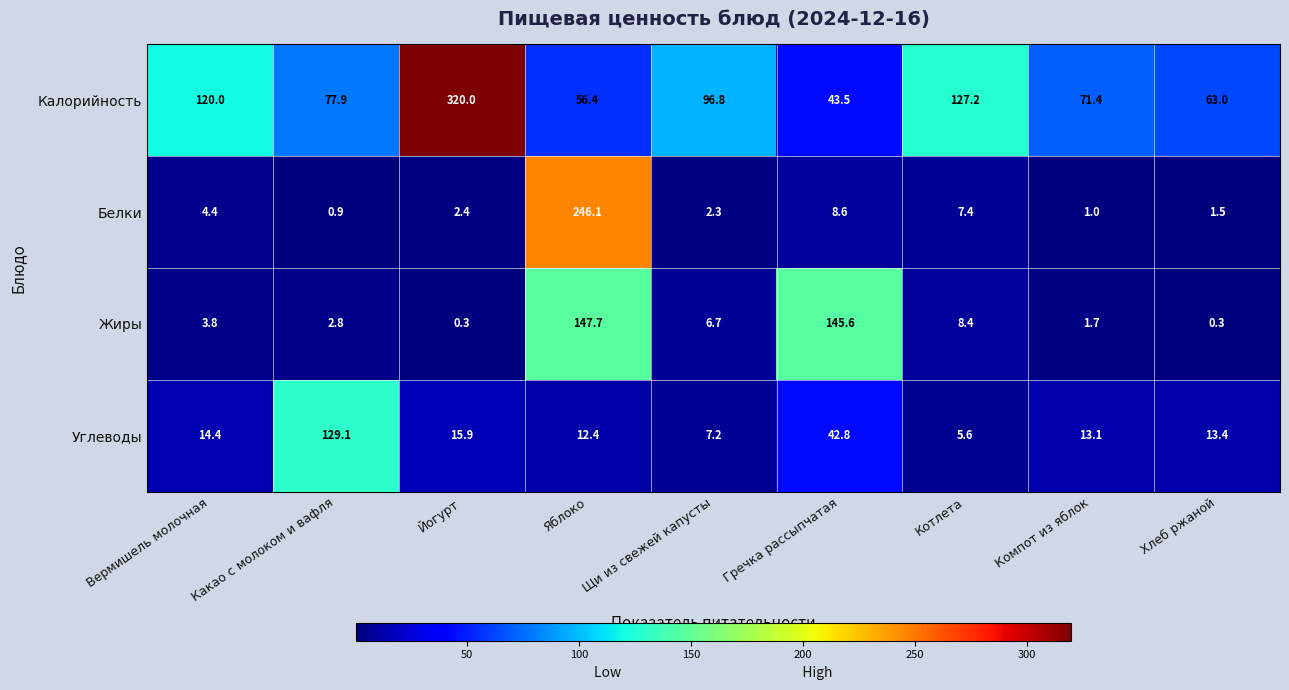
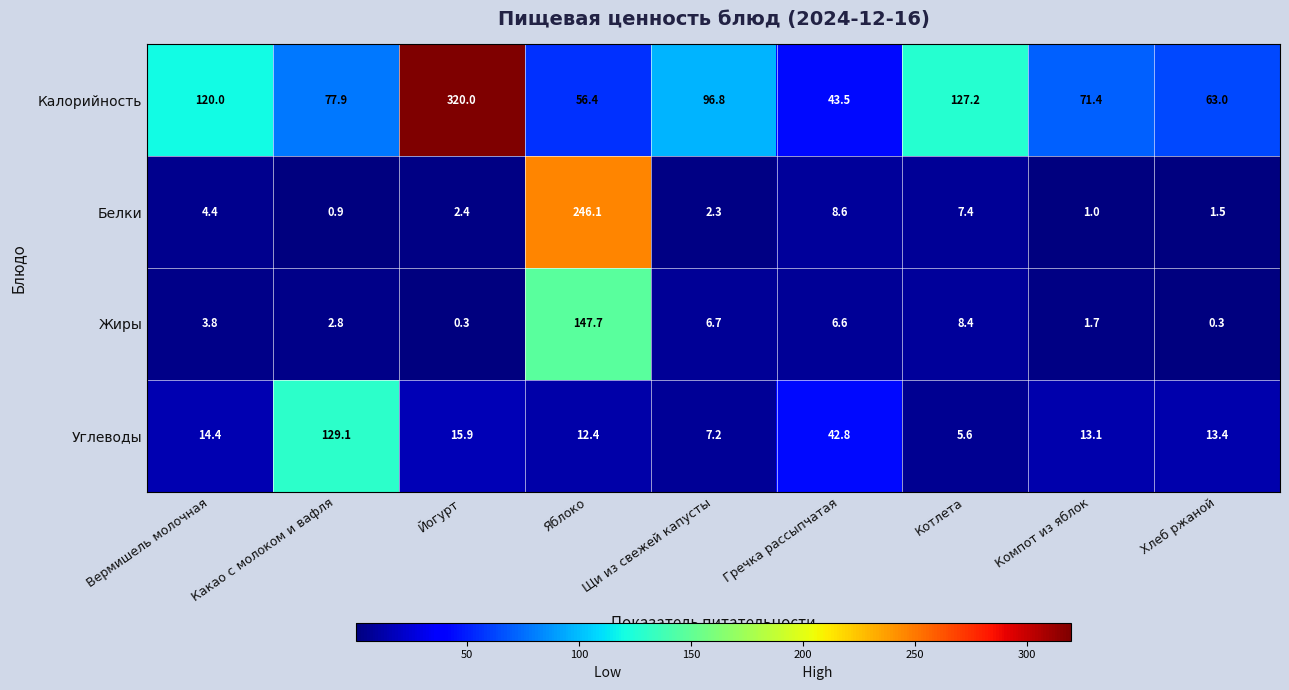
Жиры, Гречка рассыпчатая: 145.6 -> 6.6
